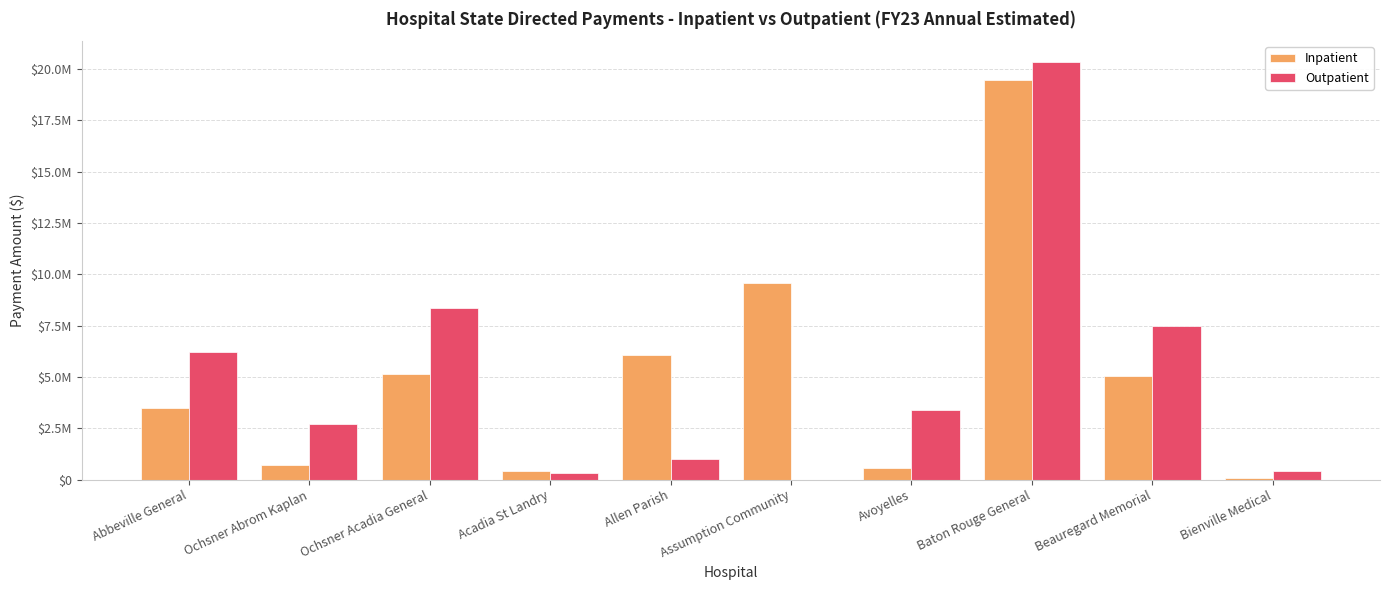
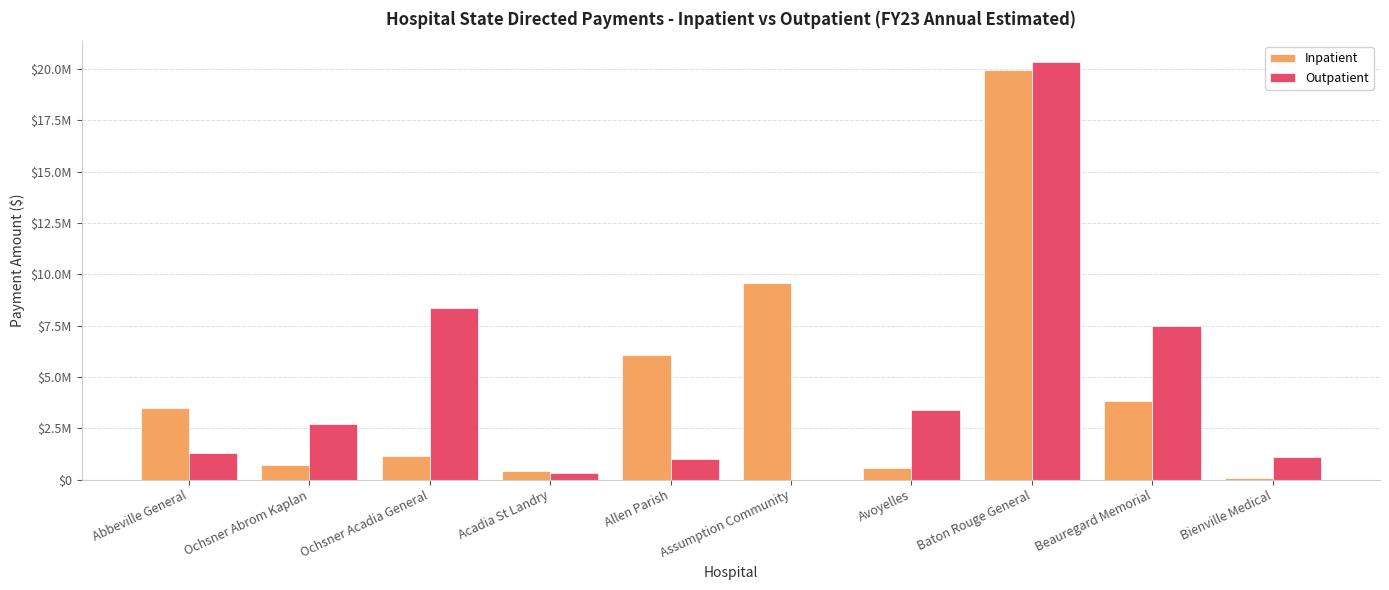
Outpatient, Abbeville General: $6200000 -> $1300000
Inpatient, Ochsner Acadia General: $5200000 -> $1100000
Inpatient, Baton Rouge General: $19500000 -> $20000000
Inpatient, Beauregard Memorial: $5100000 -> $3800000
Outpatient, Bienville Medical: $400000 -> $1100000
